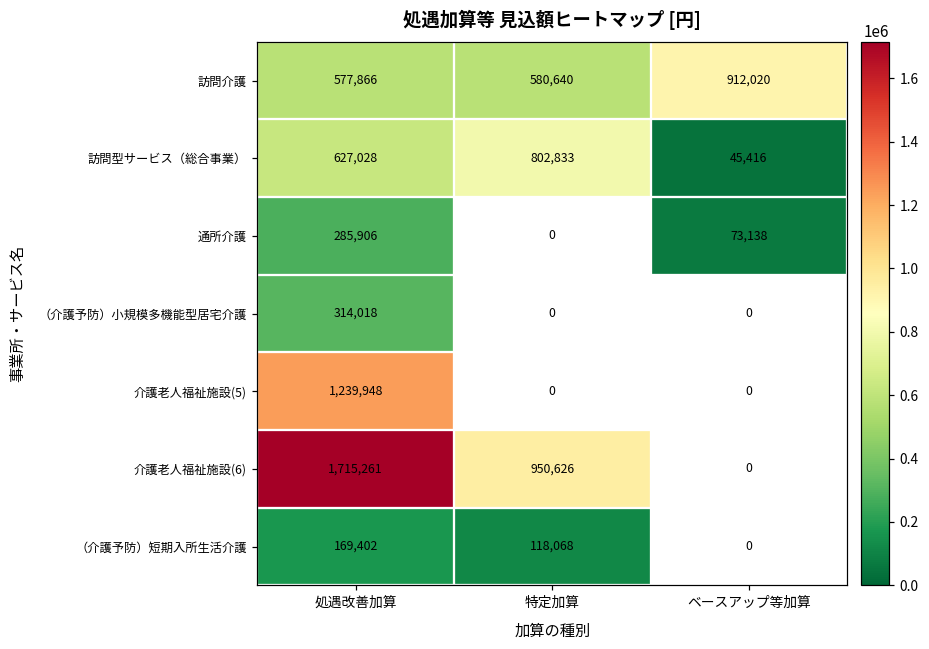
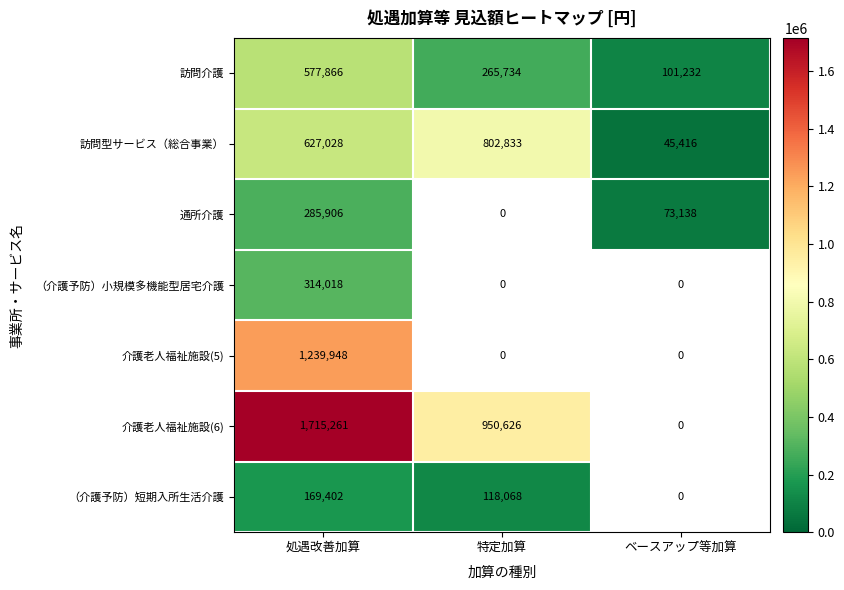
訪問介護, 特定加算: 580,640 -> 265,734
訪問介護, ベースアップ等加算: 912,020 -> 101,232
